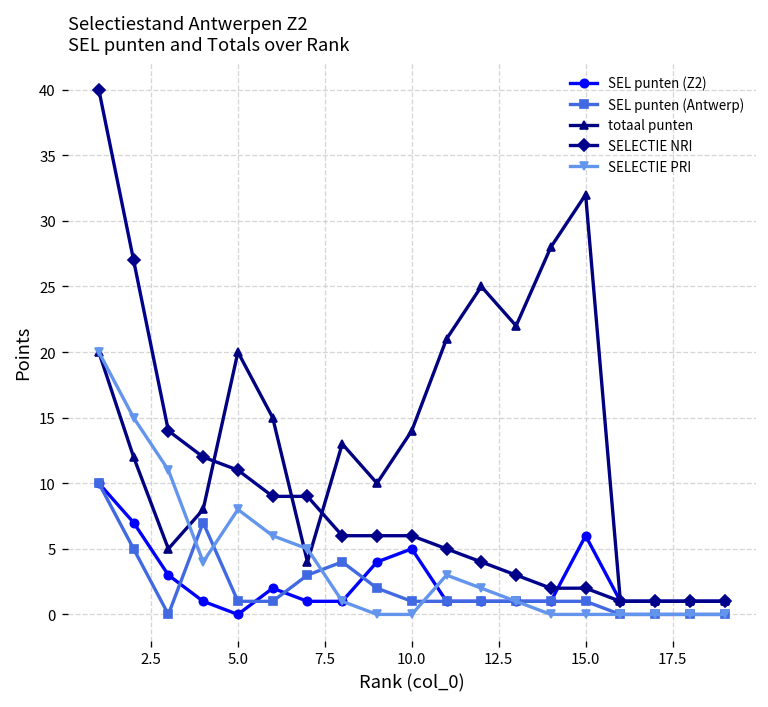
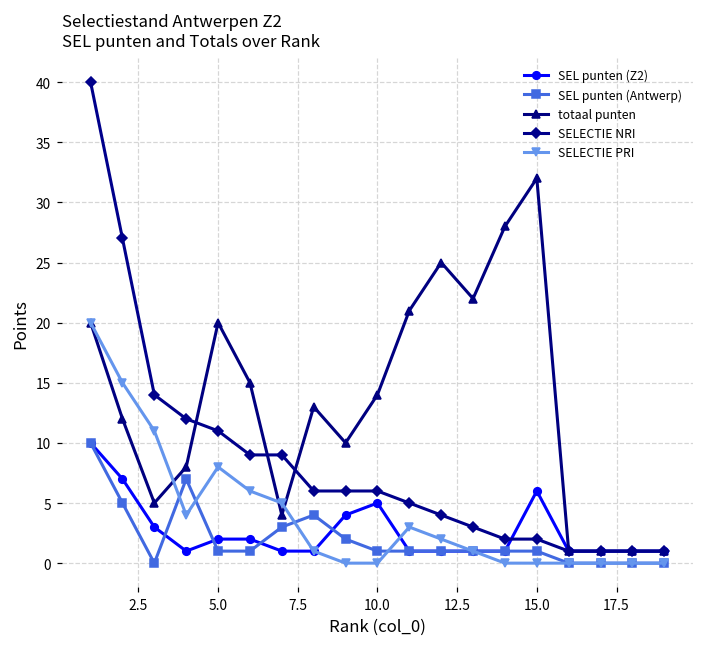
SEL punten (Z2), 5.0: 0 -> 2
